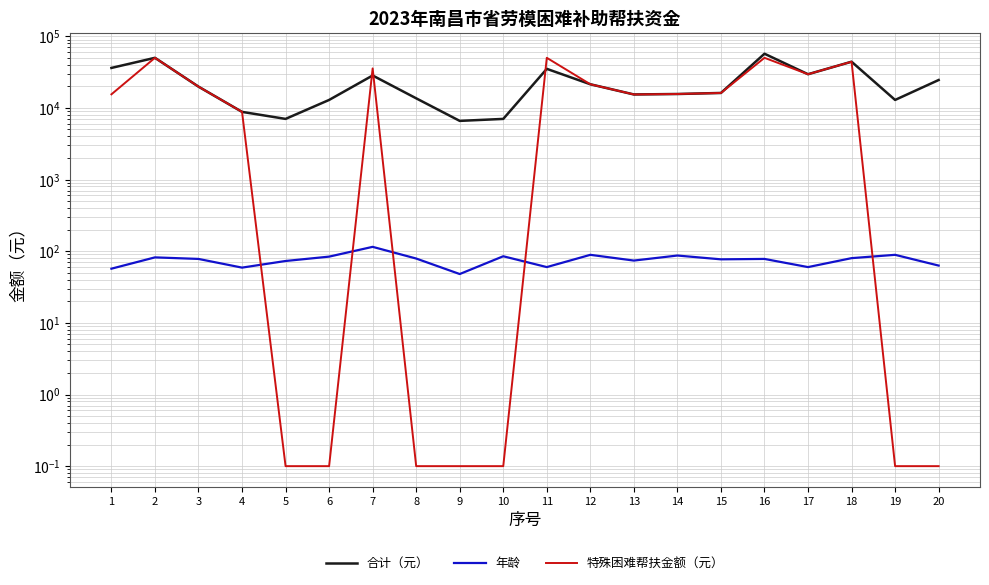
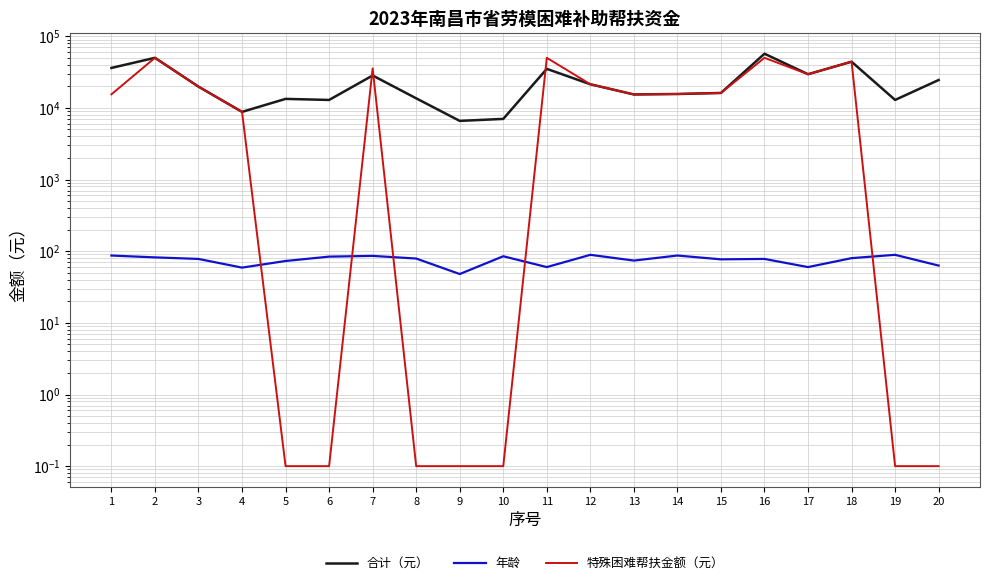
年龄, 1: 60 -> 90
合计（元）, 5: 7000 -> 13000
年龄, 7: 120 -> 90
